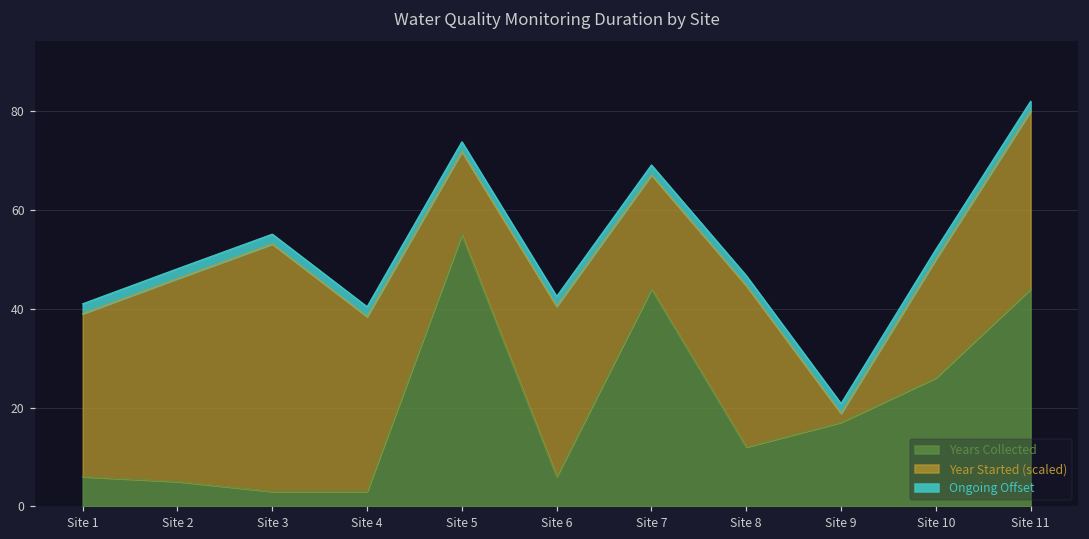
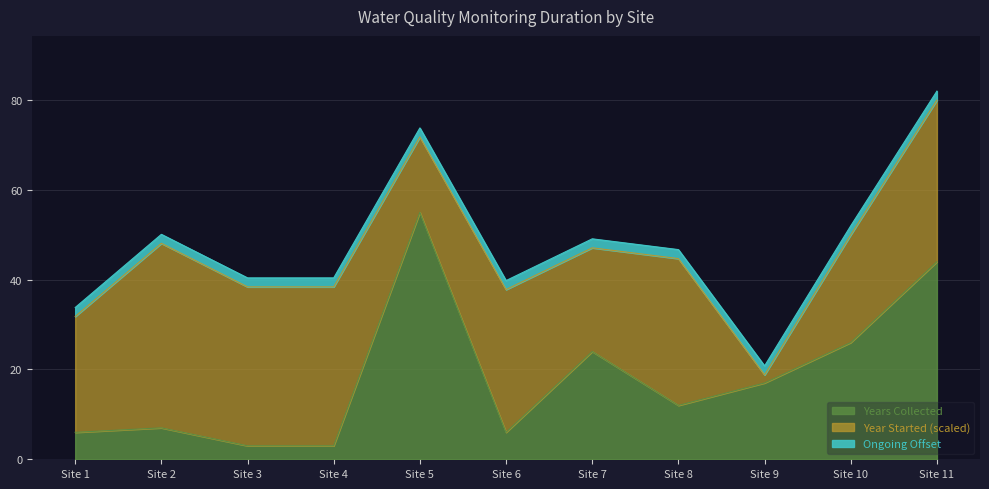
Year Started (scaled), Site 1: 33 -> 26
Years Collected, Site 2: 5 -> 7
Year Started (scaled), Site 3: 50 -> 35
Year Started (scaled), Site 6: 35 -> 32
Years Collected, Site 7: 44 -> 24
